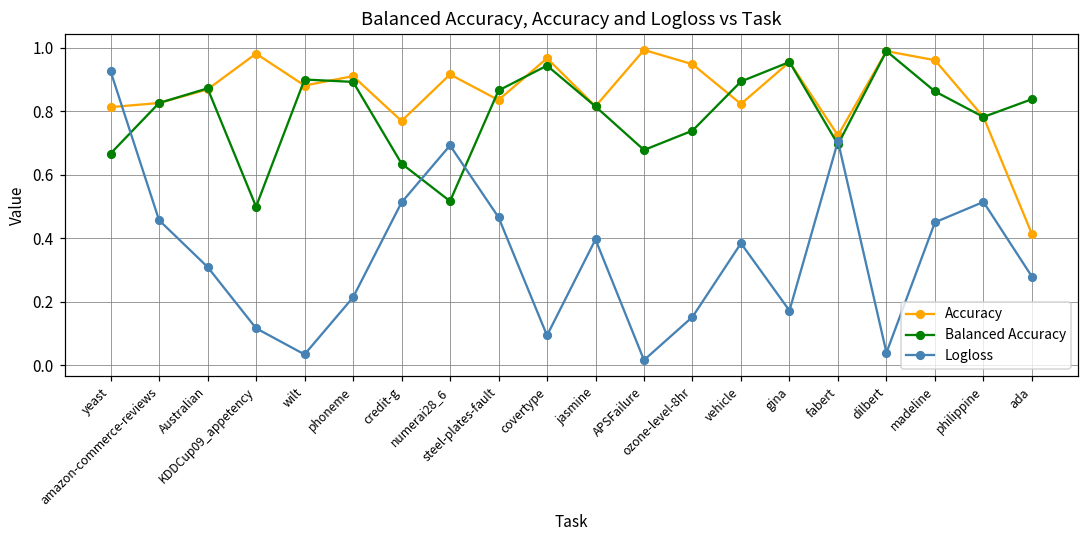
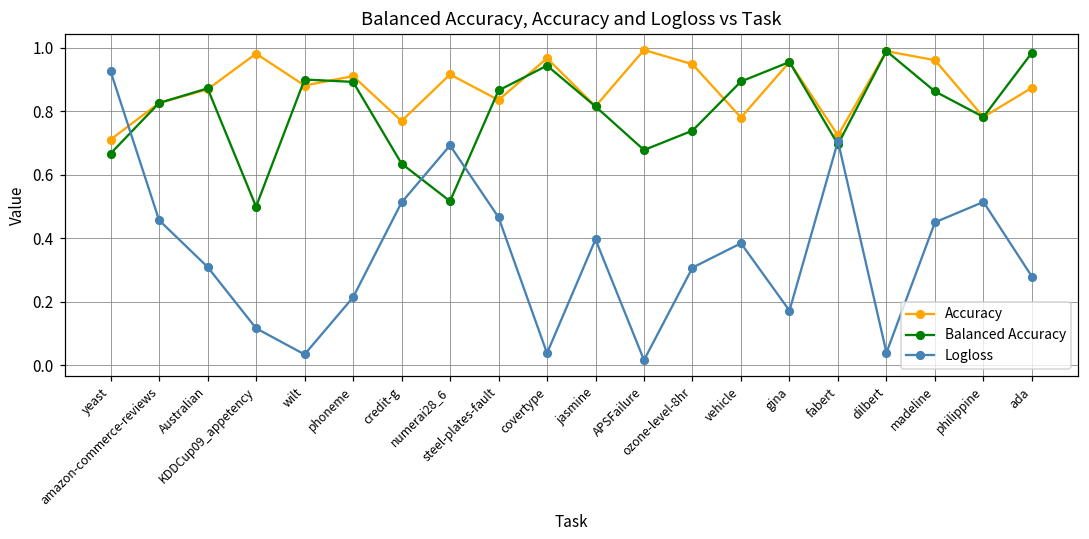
Accuracy, yeast: 0.81 -> 0.71
Logloss, covertype: 0.09 -> 0.04
Logloss, ozone-level-8hr: 0.15 -> 0.31
Accuracy, vehicle: 0.82 -> 0.78
Accuracy, ada: 0.41 -> 0.87
Balanced Accuracy, ada: 0.84 -> 0.99
